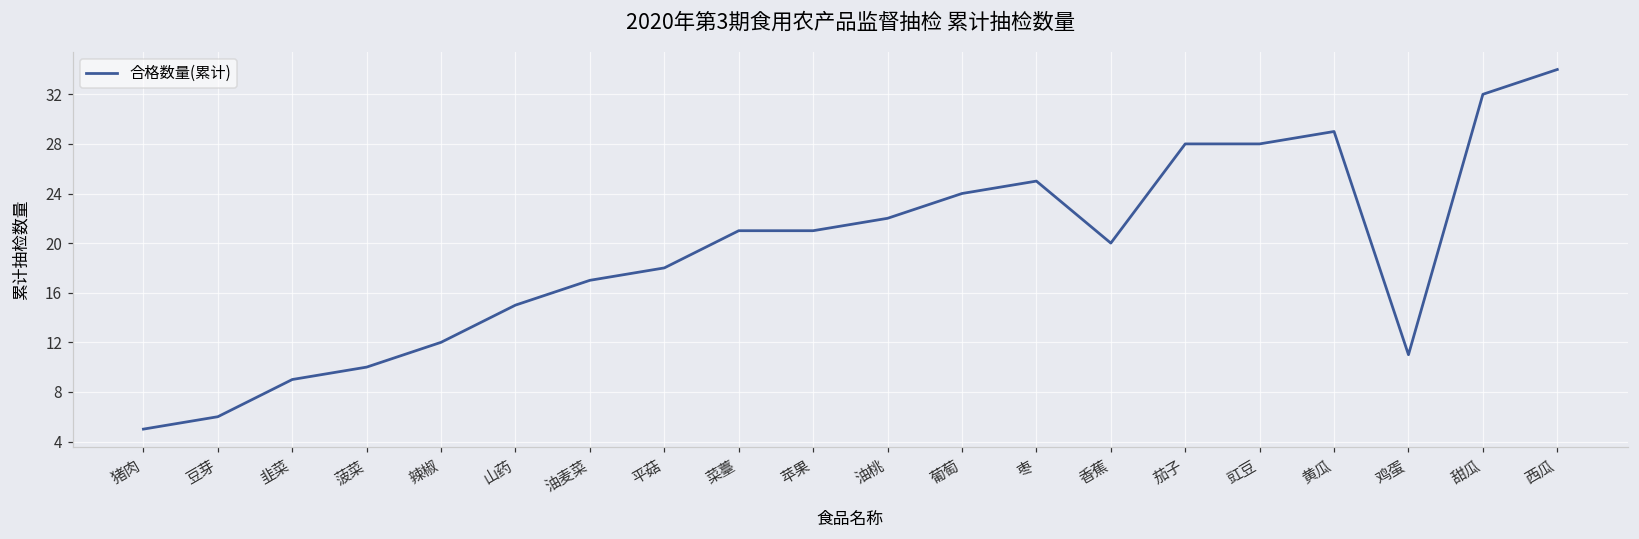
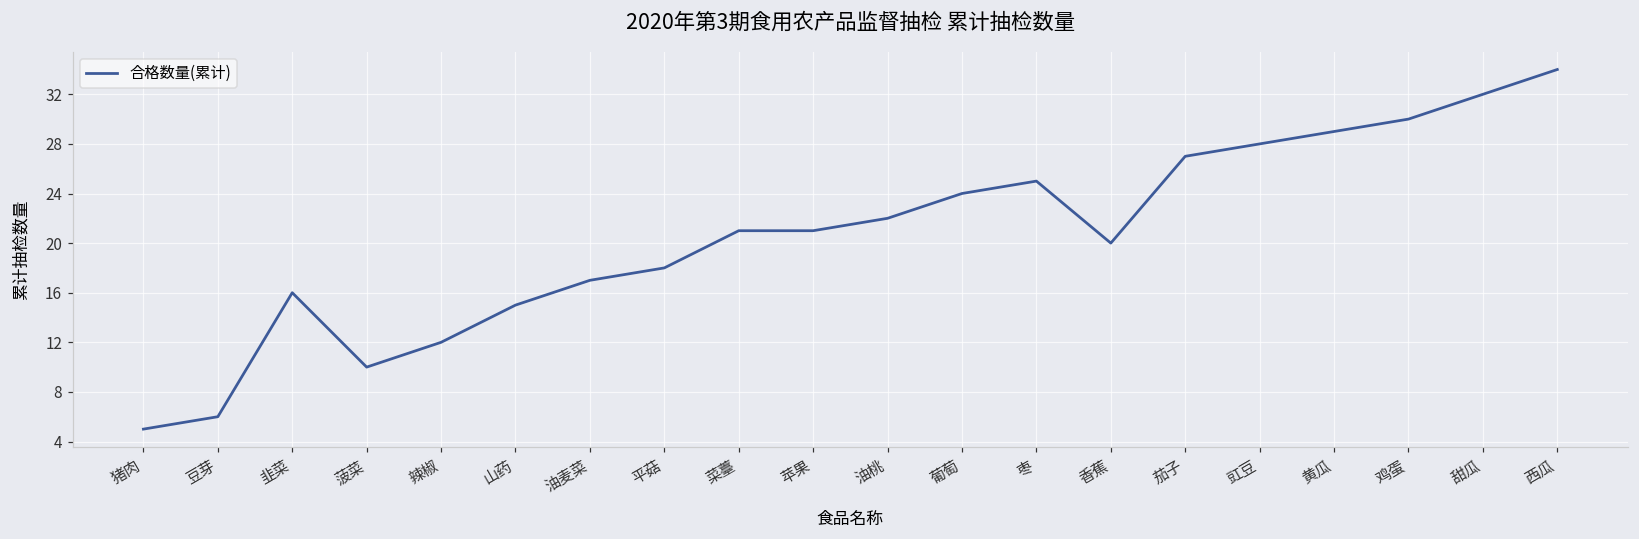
韭菜: 9 -> 16
茄子: 28 -> 27
鸡蛋: 11 -> 30
